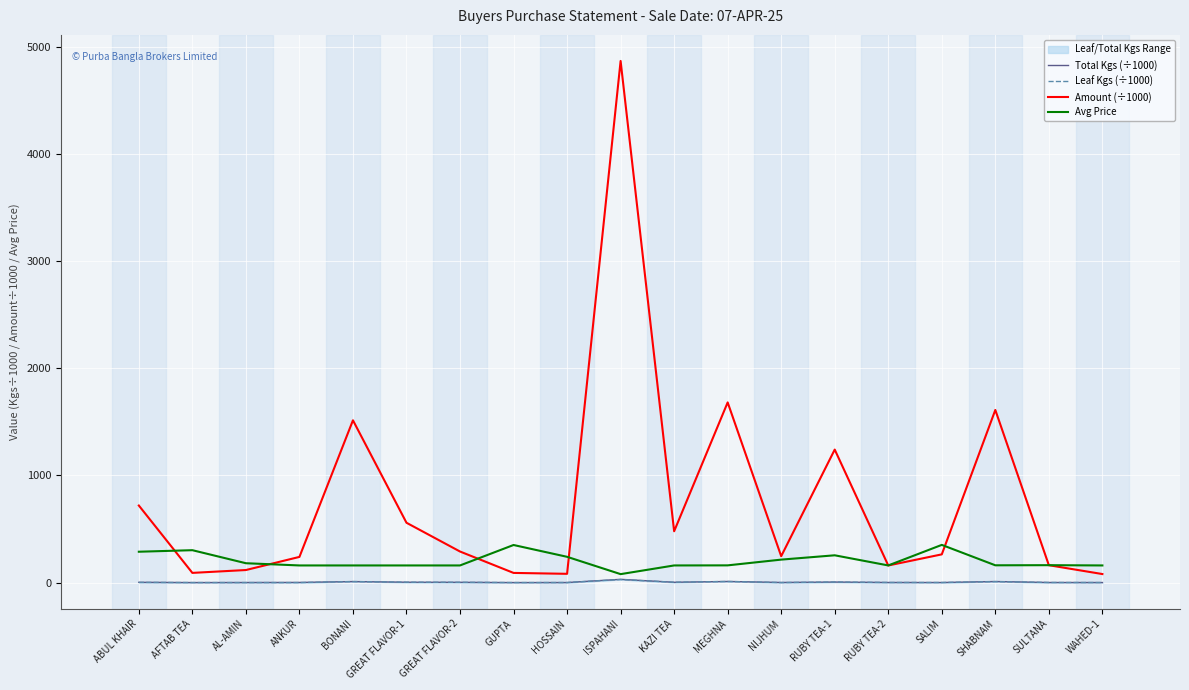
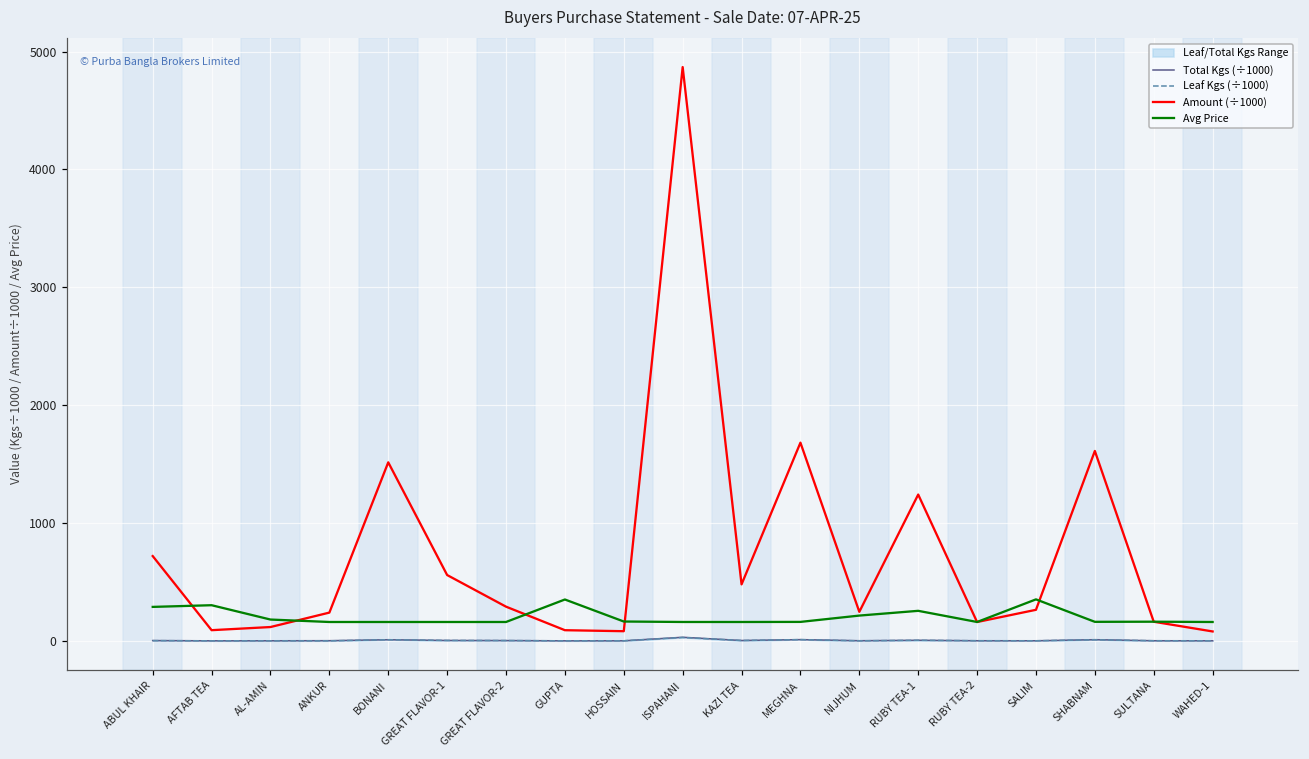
Avg Price, HOSSAIN: 240 -> 160
Avg Price, ISPAHANI: 80 -> 160
